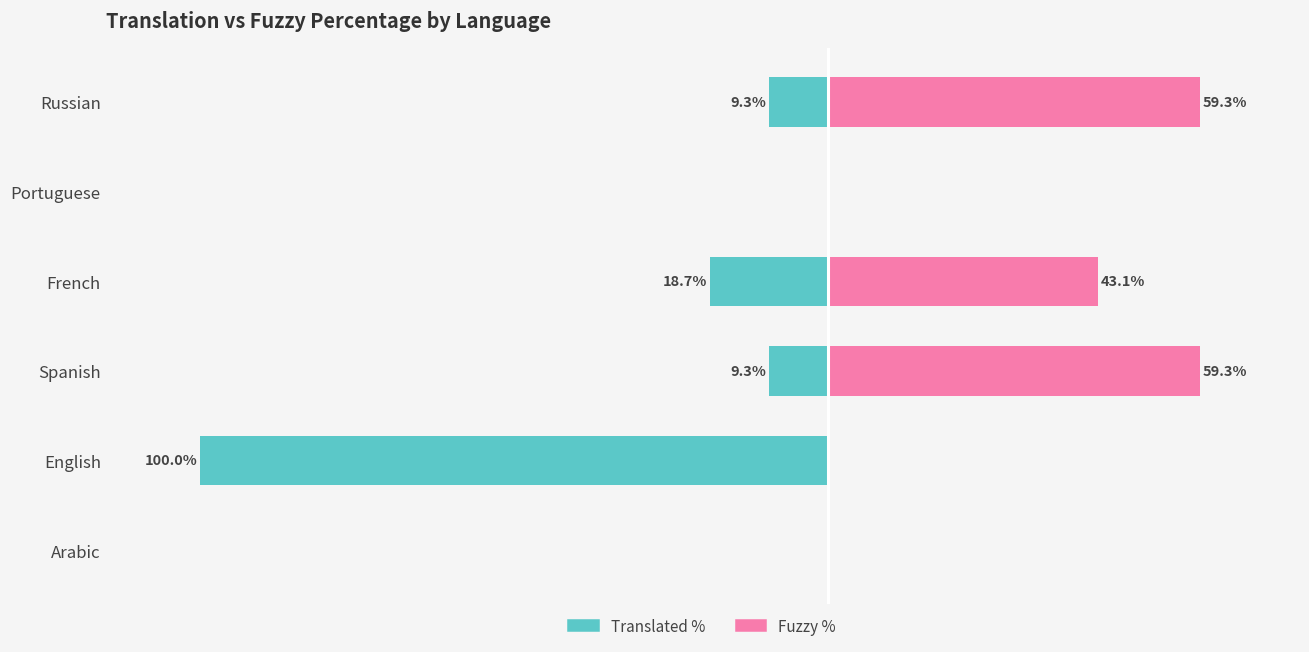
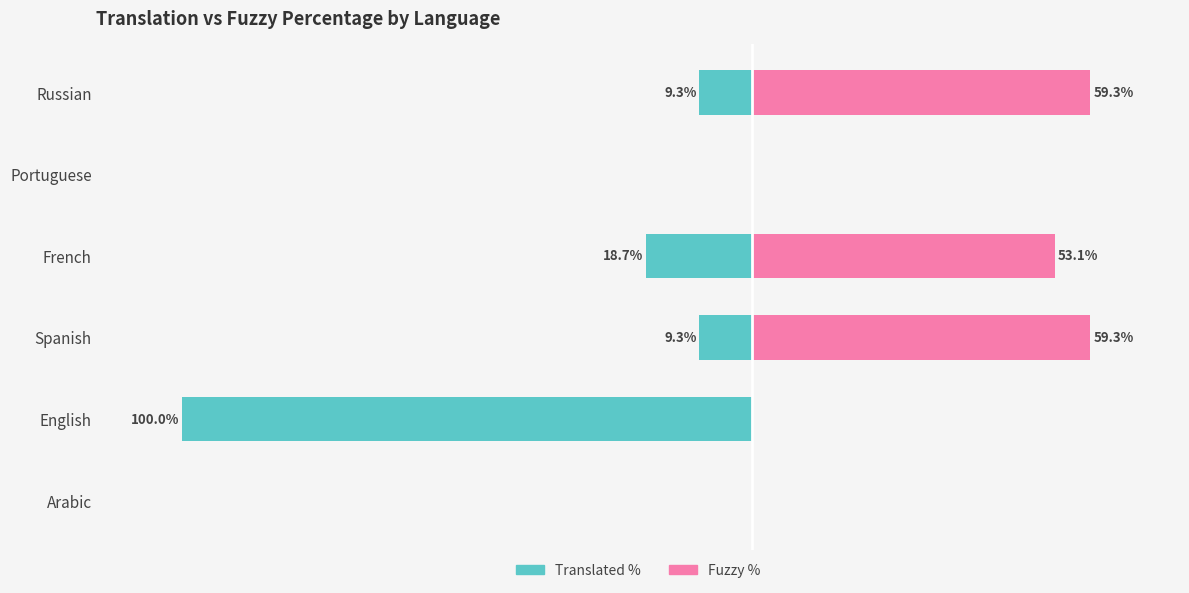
Fuzzy %, French: 43.1% -> 53.1%
